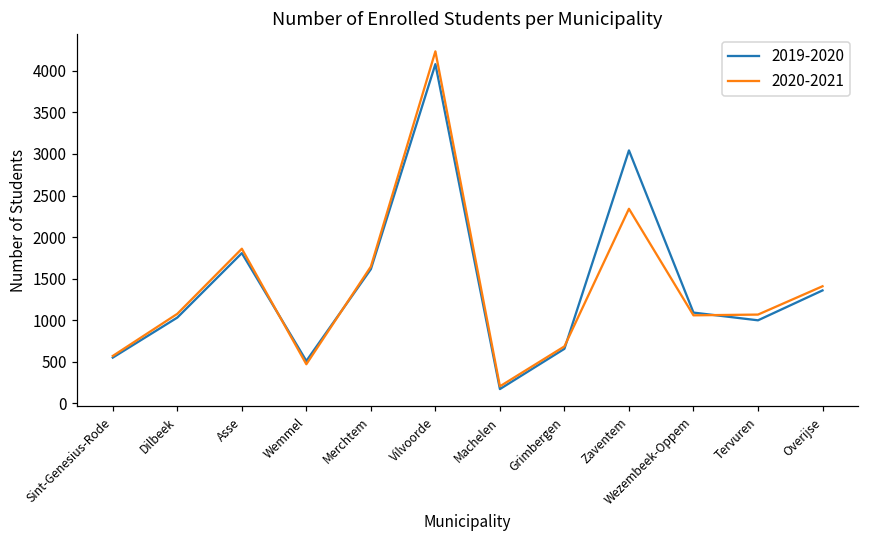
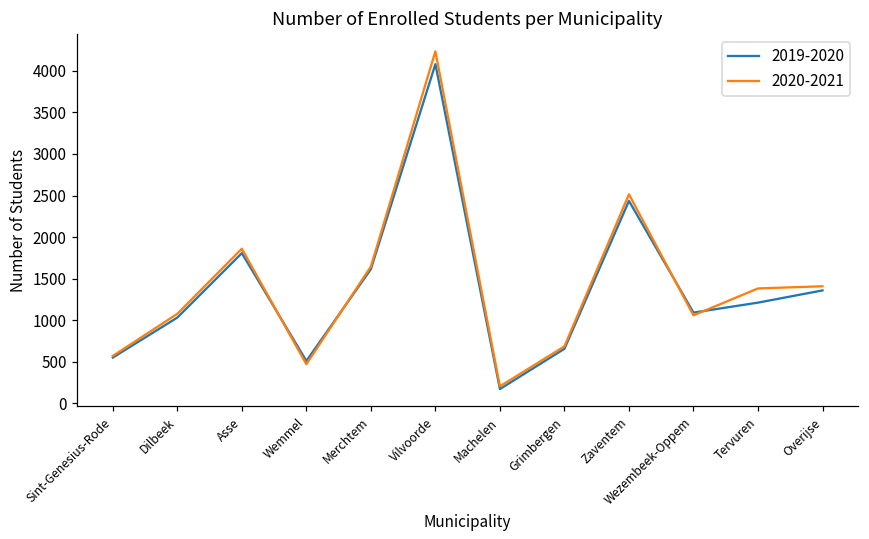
2019-2020, Zaventem: 3000 -> 2400
2020-2021, Zaventem: 2300 -> 2500
2019-2020, Tervuren: 1000 -> 1200
2020-2021, Tervuren: 1100 -> 1400
